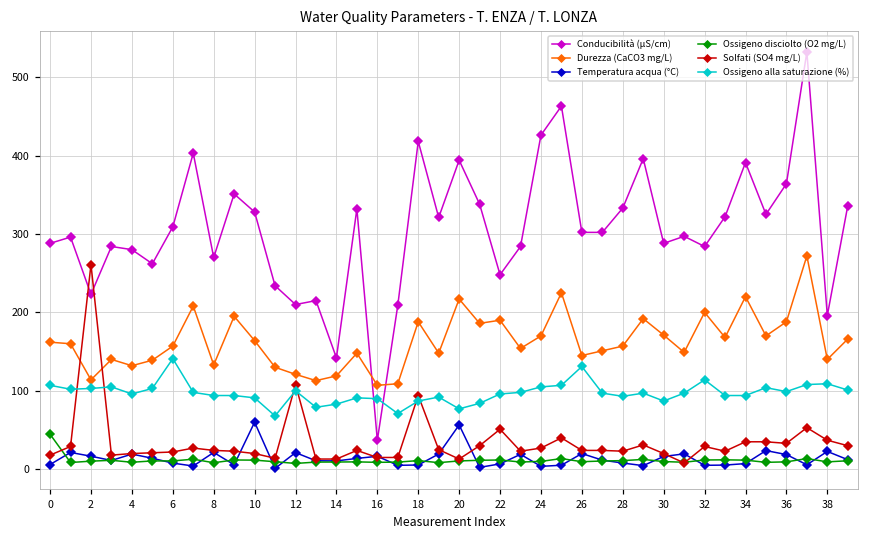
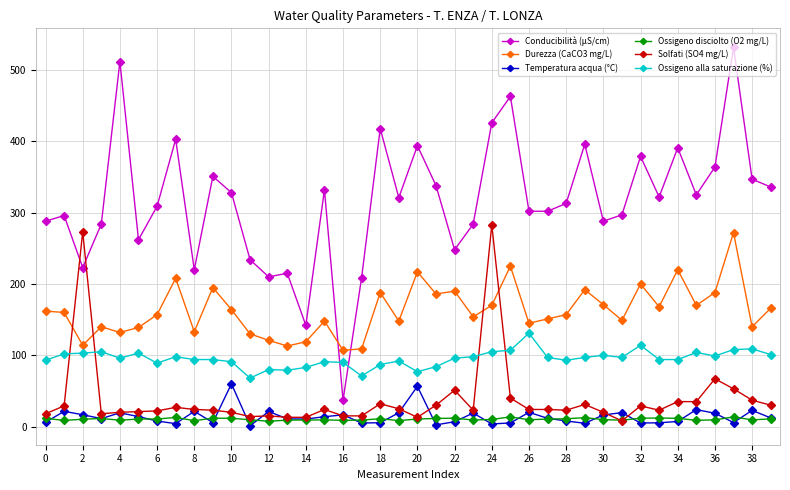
Ossigeno disciolto (O2 mg/L), 0: 40 -> 10
Ossigeno alla saturazione (%), 0: 110 -> 90
Solfati (SO4 mg/L), 2: 260 -> 270
Conducibilità (µS/cm), 4: 280 -> 510
Ossigeno alla saturazione (%), 6: 140 -> 90
Conducibilità (µS/cm), 8: 270 -> 220
Solfati (SO4 mg/L), 12: 110 -> 20
Ossigeno alla saturazione (%), 12: 100 -> 80
Solfati (SO4 mg/L), 18: 90 -> 30
Solfati (SO4 mg/L), 24: 30 -> 280
Conducibilità (µS/cm), 28: 330 -> 310
Ossigeno alla saturazione (%), 30: 90 -> 100
Conducibilità (µS/cm), 32: 280 -> 380
Solfati (SO4 mg/L), 36: 30 -> 70
Conducibilità (µS/cm), 38: 200 -> 350
